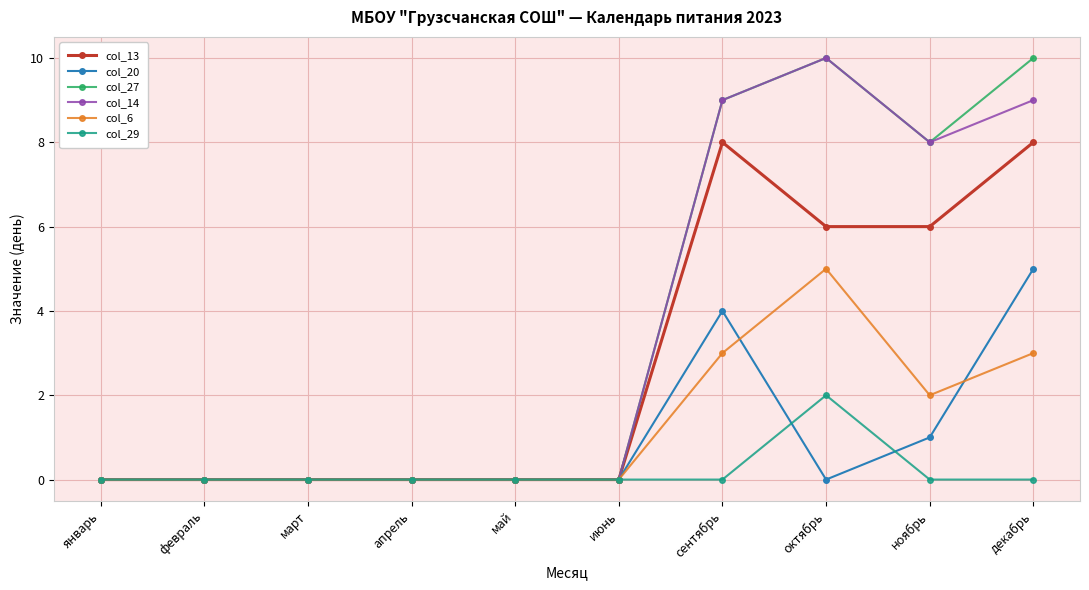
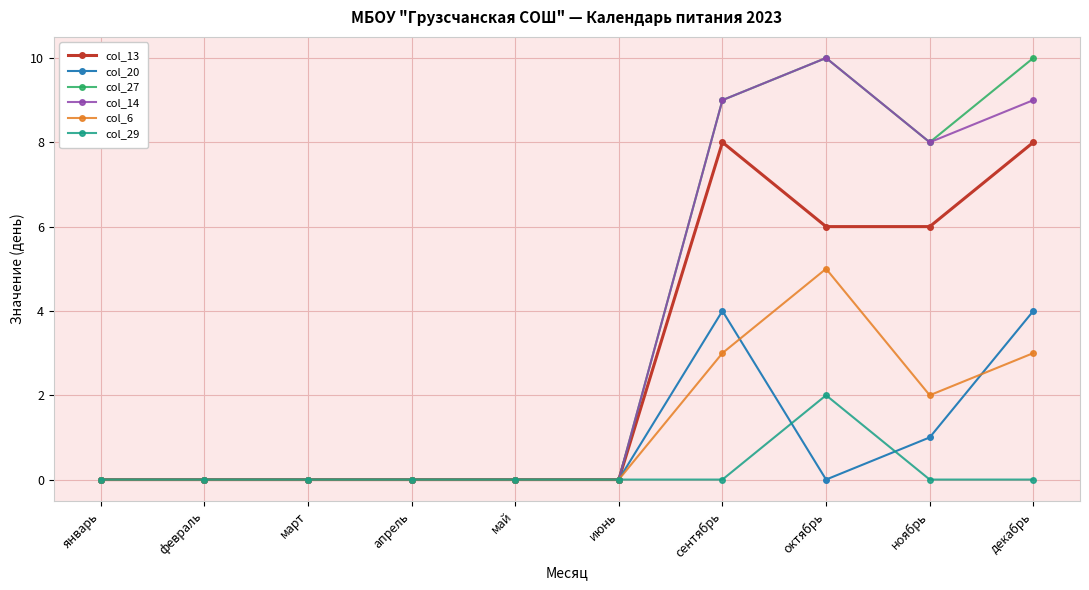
col_20, декабрь: 5 -> 4
